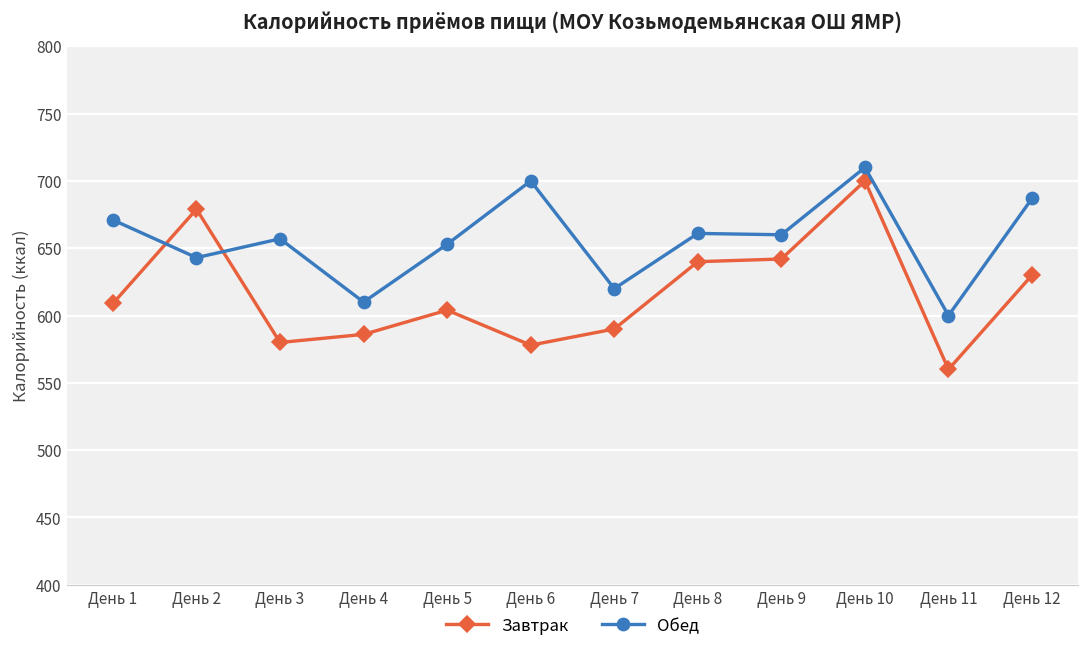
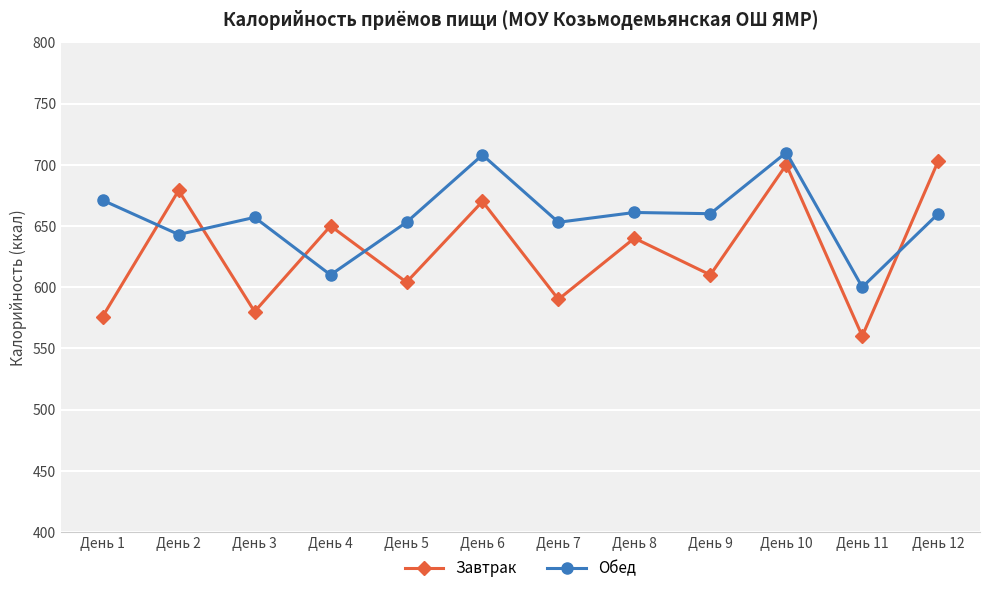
Завтрак, День 1: 609 -> 576
Завтрак, День 4: 586 -> 650
Завтрак, День 6: 578 -> 670
Обед, День 6: 700 -> 708
Обед, День 7: 620 -> 653
Завтрак, День 9: 642 -> 610
Завтрак, День 12: 630 -> 703
Обед, День 12: 687 -> 660
